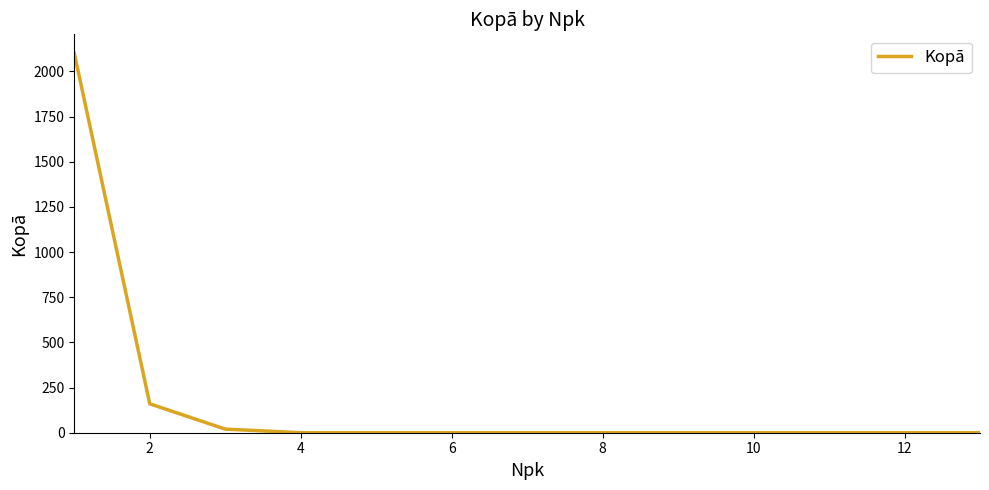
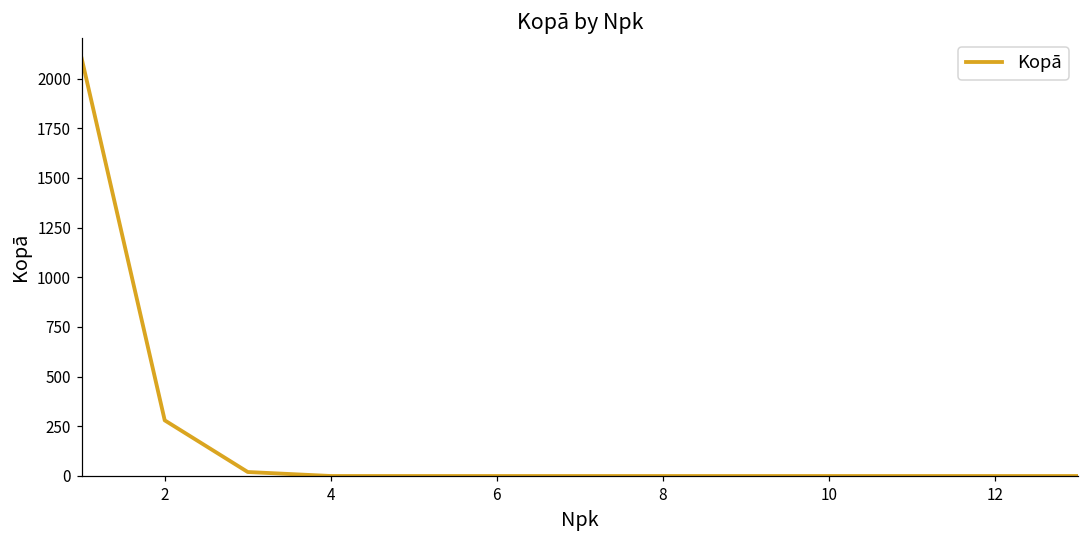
2: 160 -> 280
